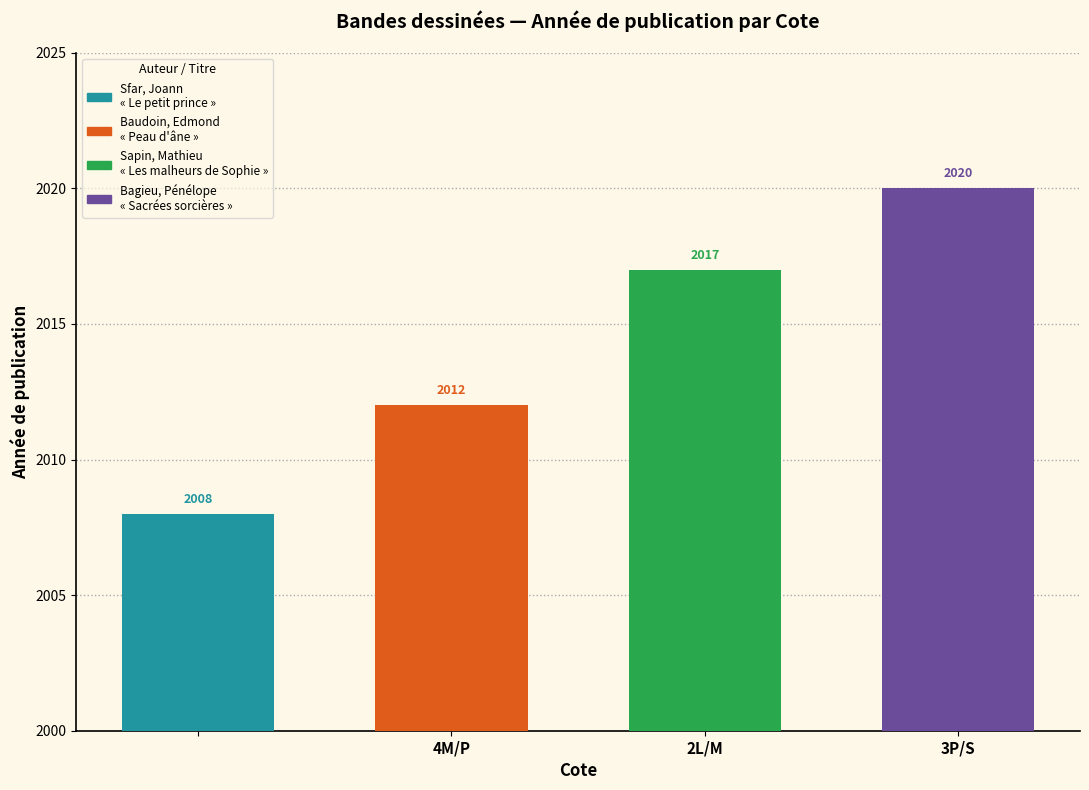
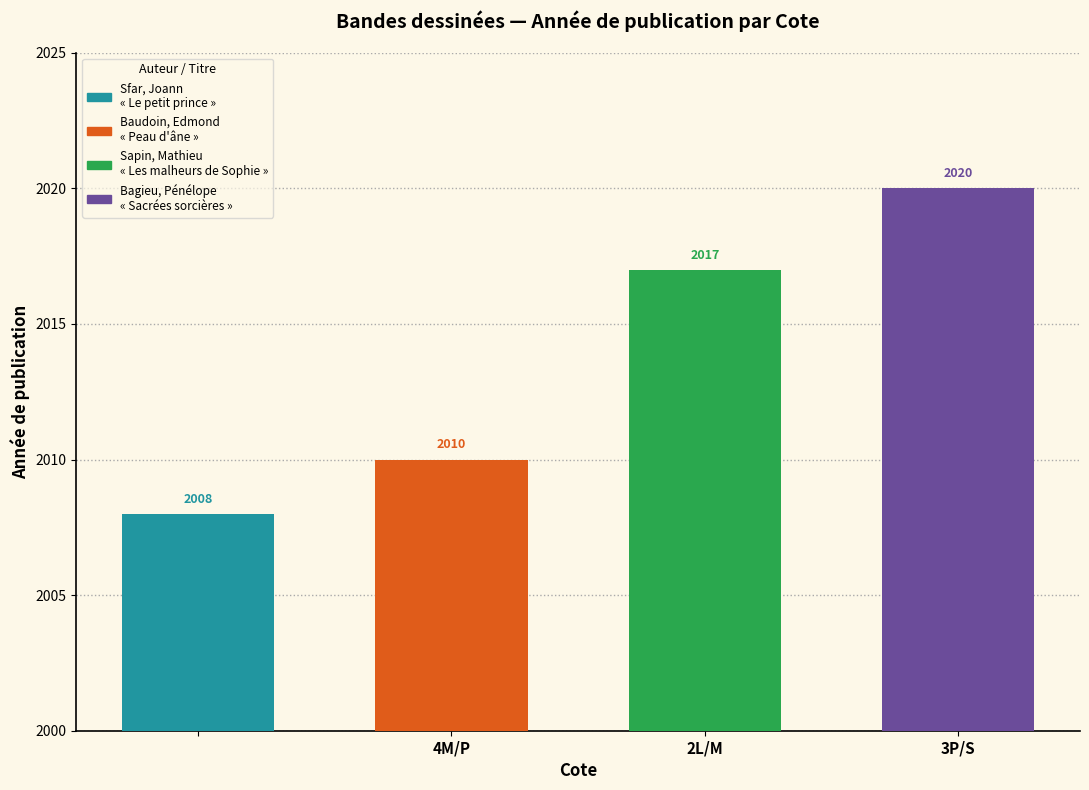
4M/P: 2012 -> 2010
